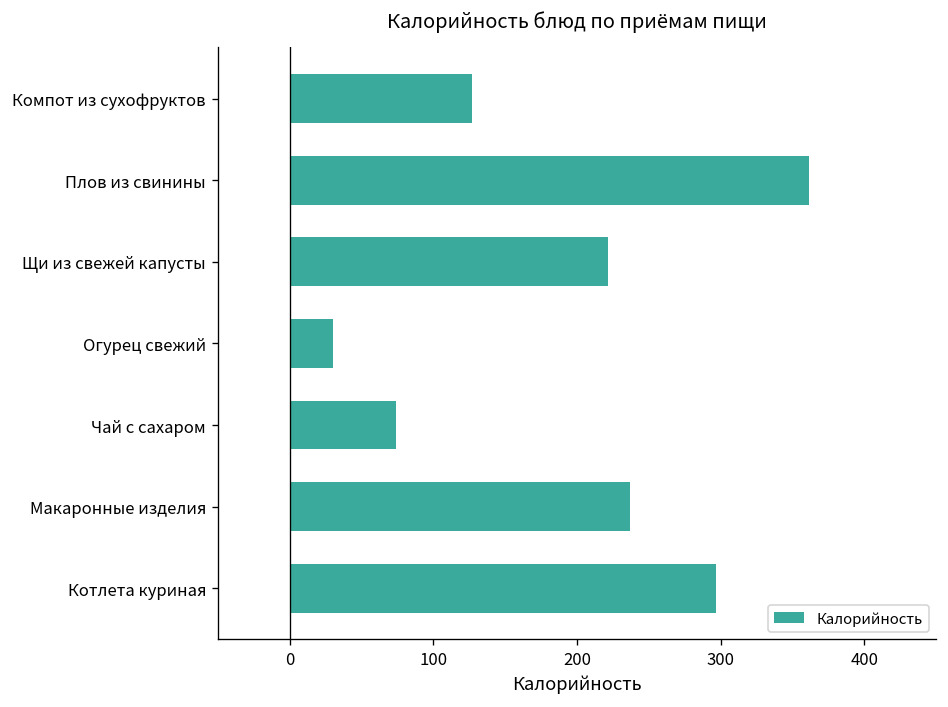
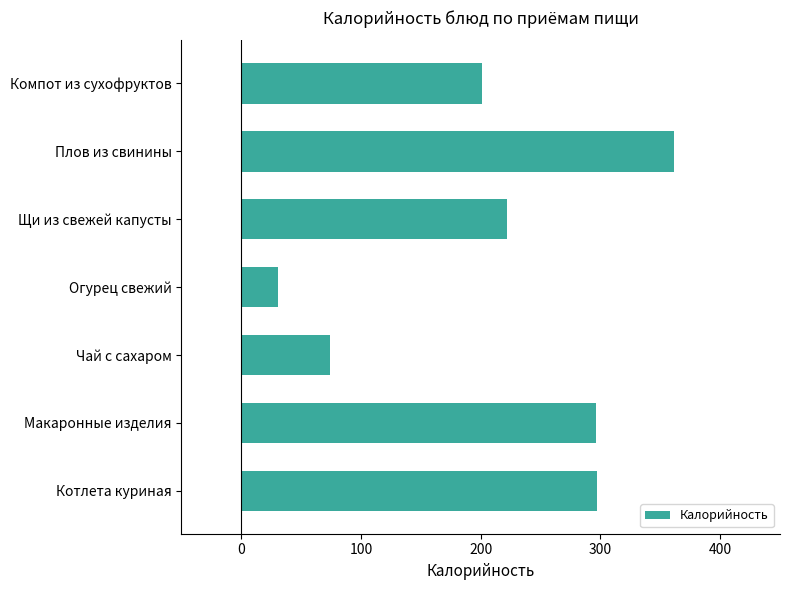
Компот из сухофруктов: 127 -> 201
Макаронные изделия: 237 -> 296
